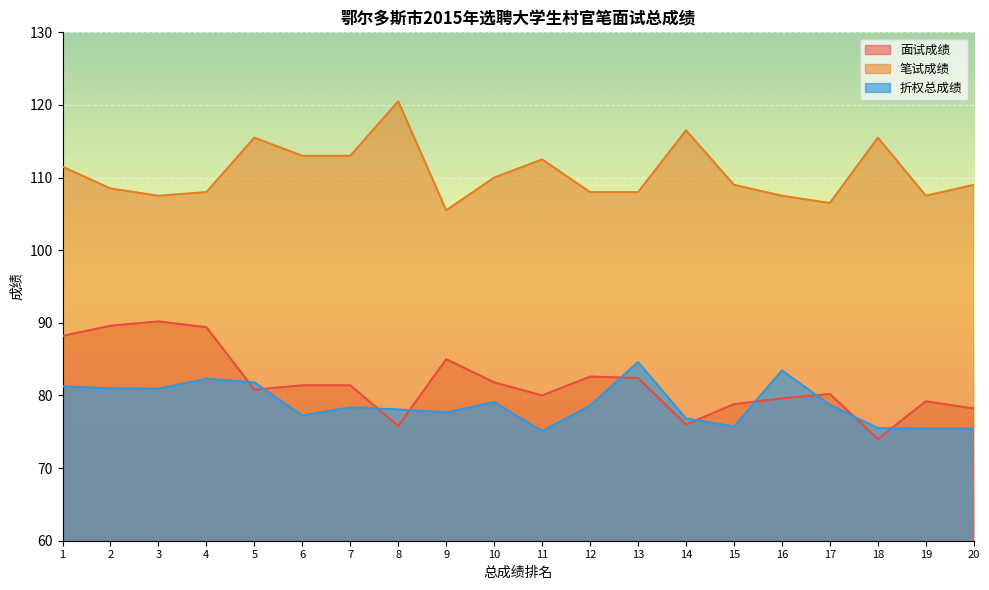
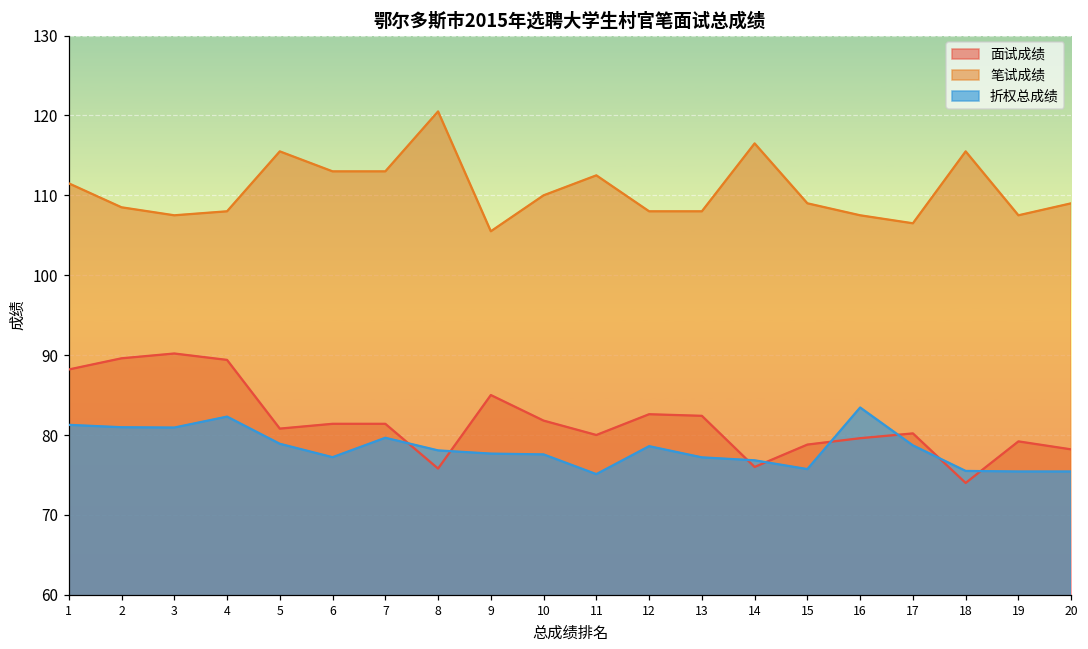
折权总成绩, 5: 82 -> 79
折权总成绩, 7: 78 -> 80
折权总成绩, 10: 79 -> 78
折权总成绩, 13: 85 -> 77
